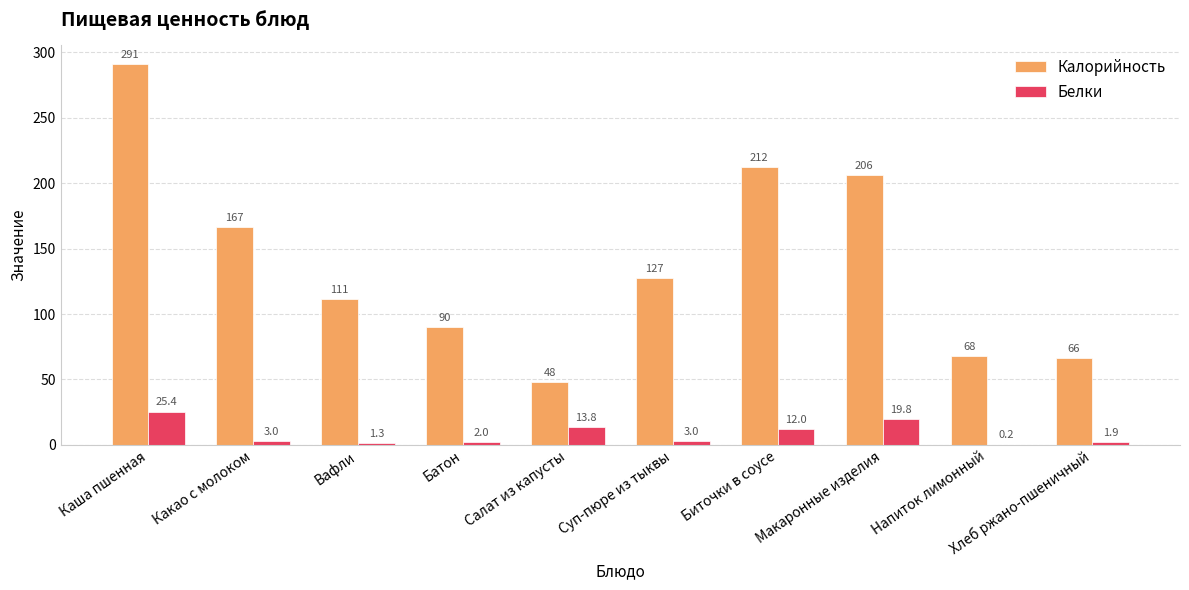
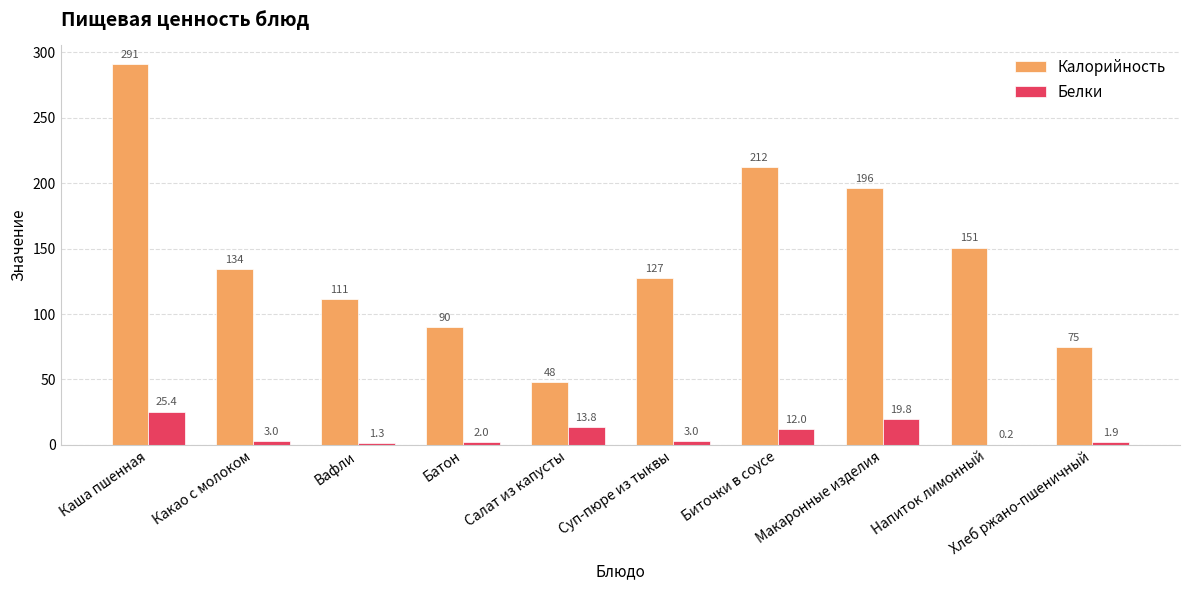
Калорийность, Какао с молоком: 167 -> 134
Калорийность, Макаронные изделия: 206 -> 196
Калорийность, Напиток лимонный: 68 -> 151
Калорийность, Хлеб ржано-пшеничный: 66 -> 75
